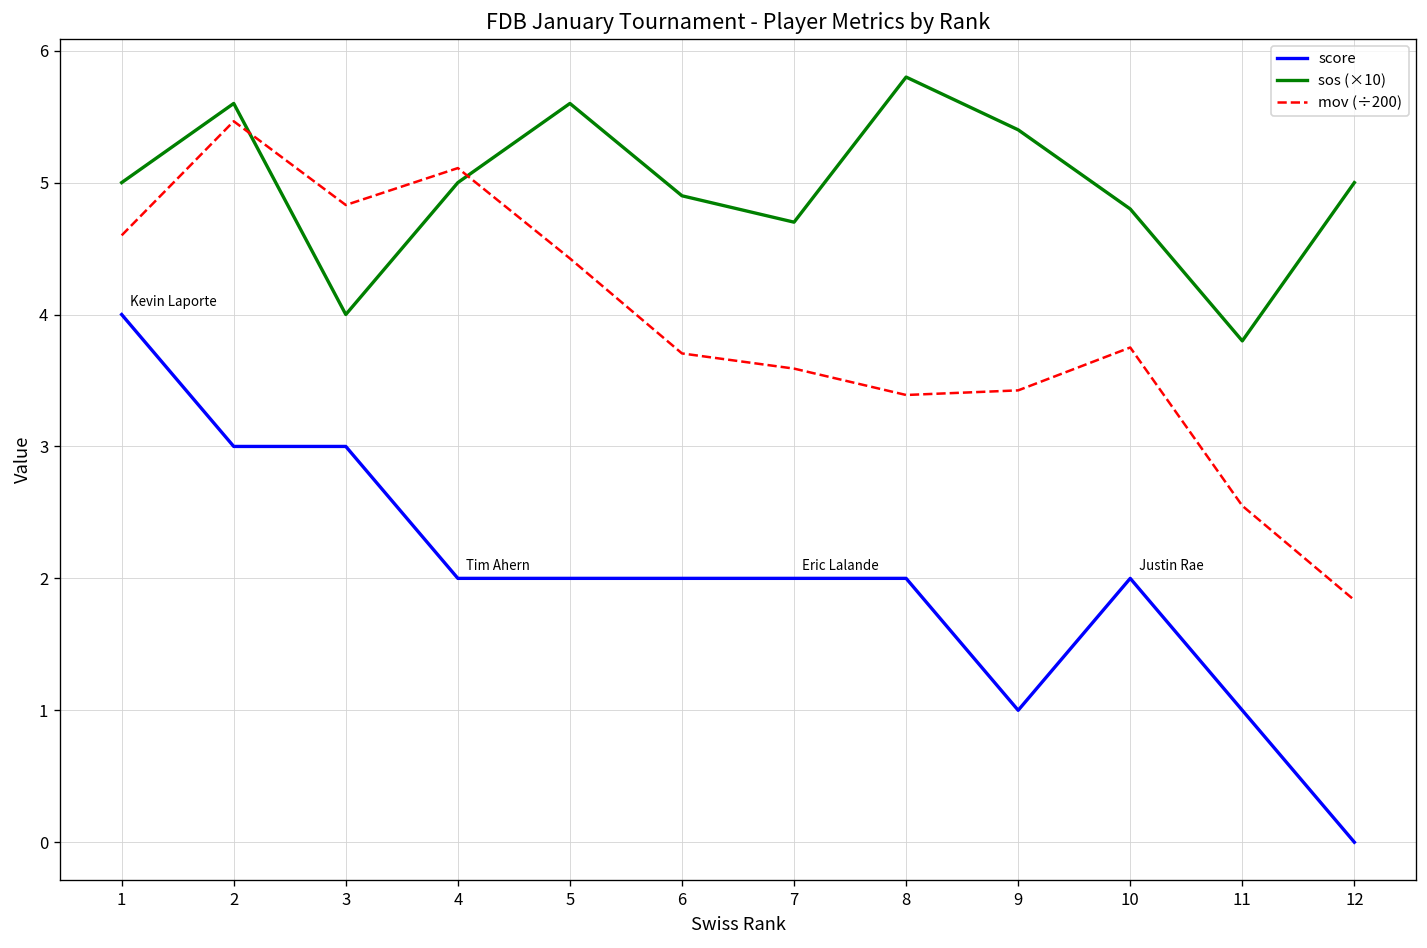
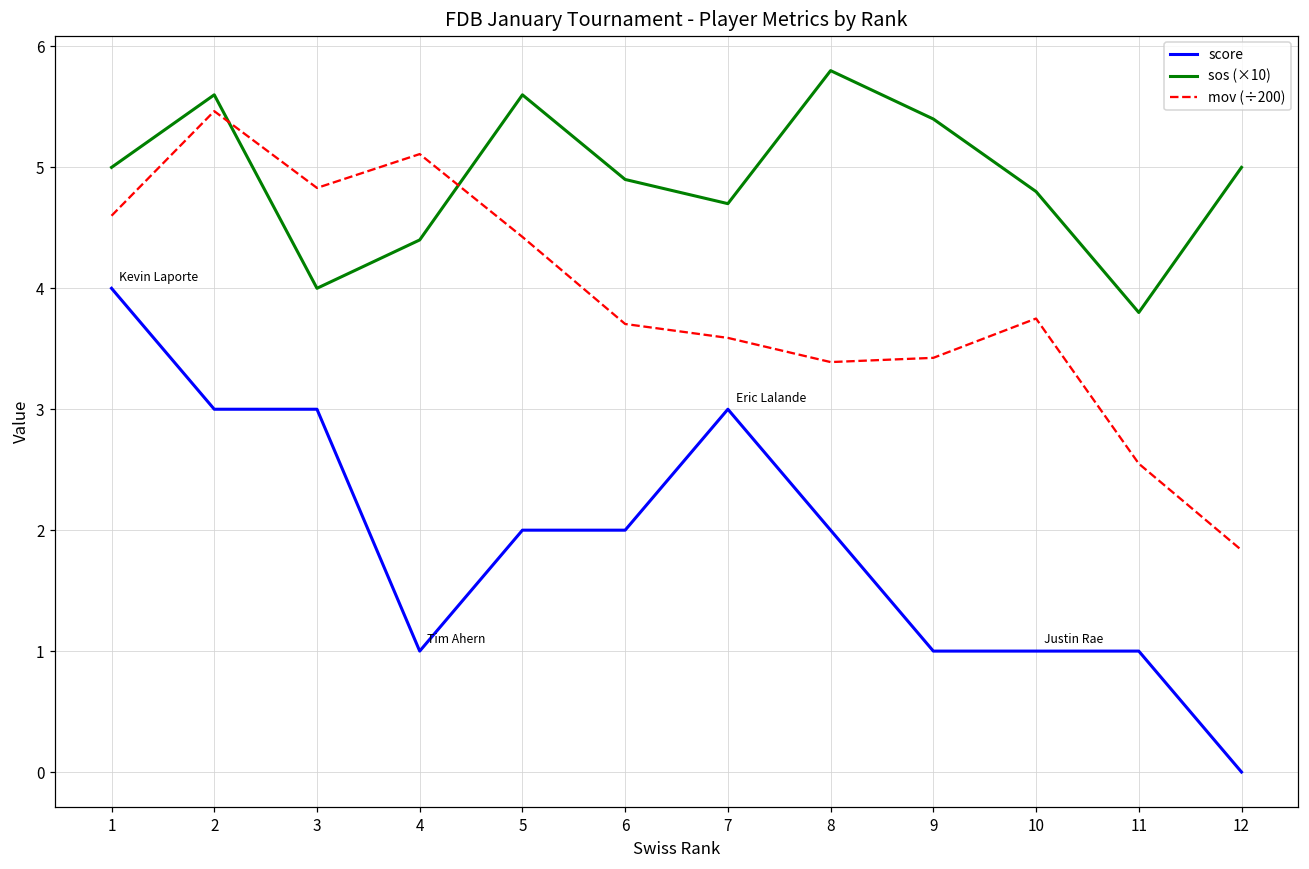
score, 4: 2 -> 1
sos (×10), 4: 5.00 -> 4.40
score, 7: 2 -> 3
score, 10: 2 -> 1
